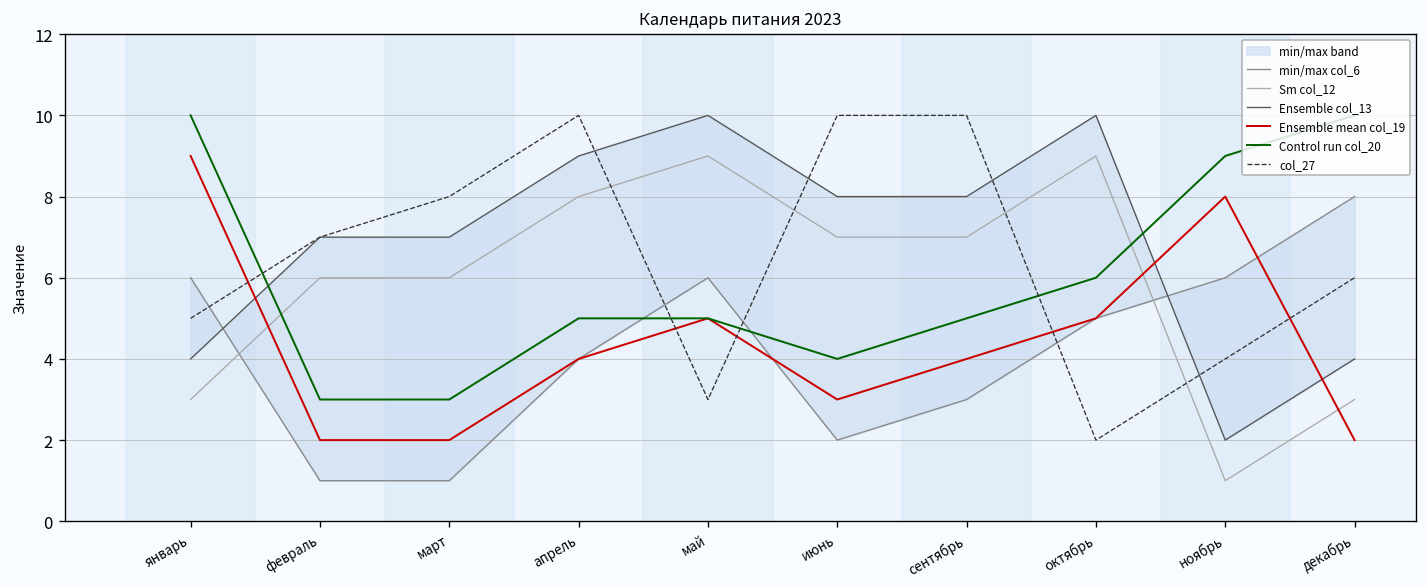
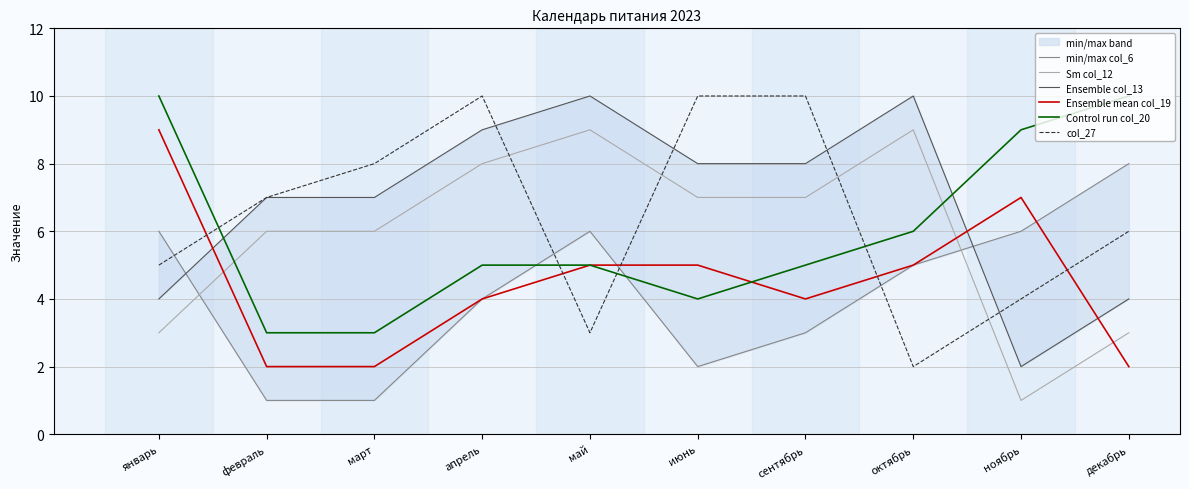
Ensemble mean col_19, июнь: 3 -> 5
Ensemble mean col_19, ноябрь: 8 -> 7
